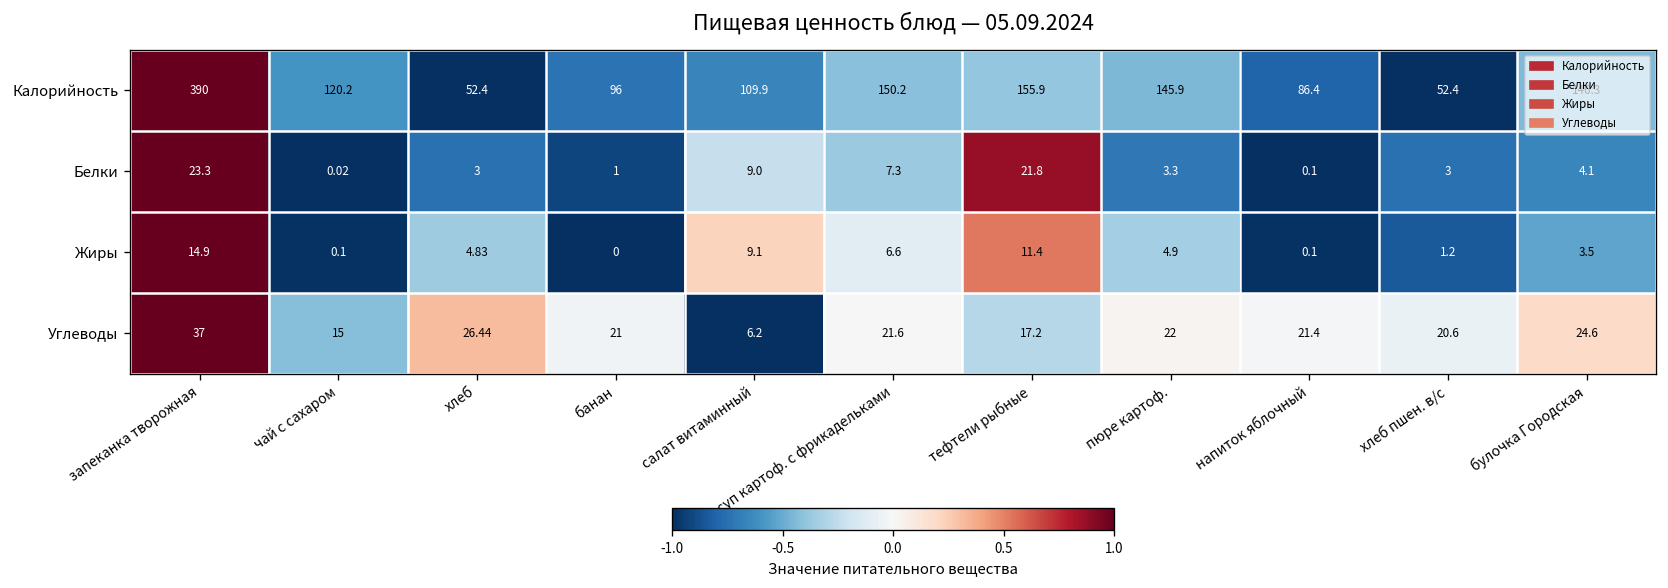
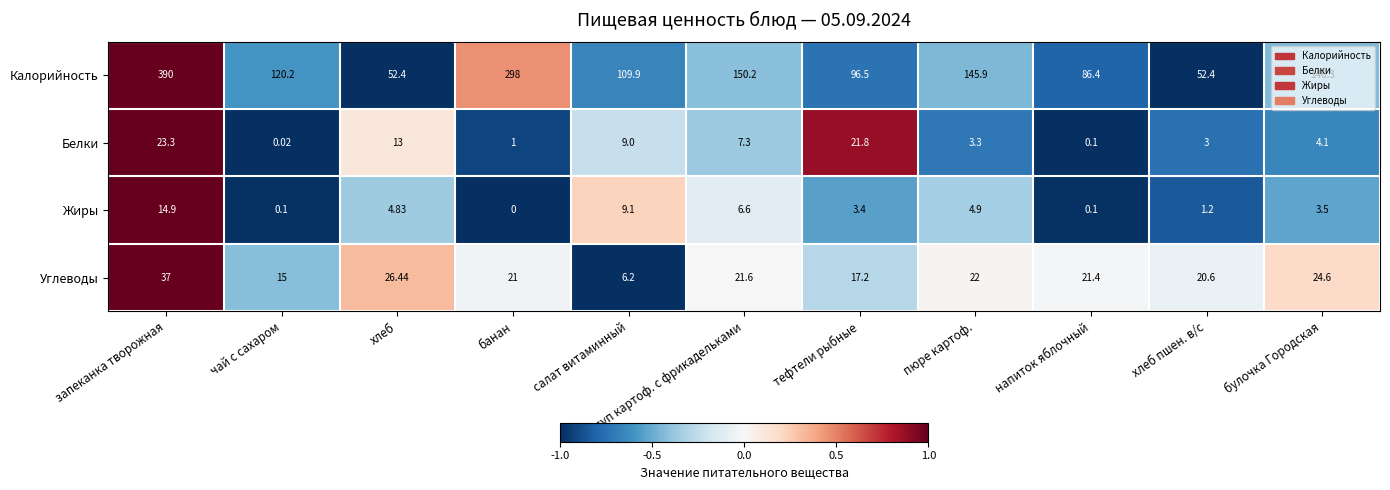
Калорийность, банан: 96 -> 298
Калорийность, тефтели рыбные: 155.9 -> 96.5
Белки, хлеб: 3 -> 13
Жиры, тефтели рыбные: 11.4 -> 3.4
